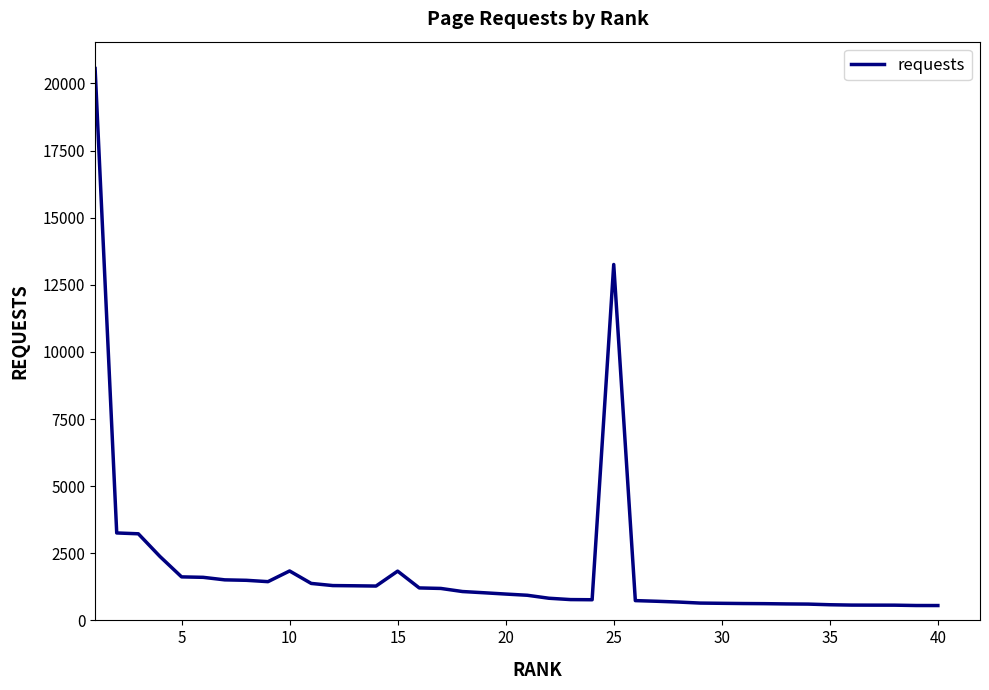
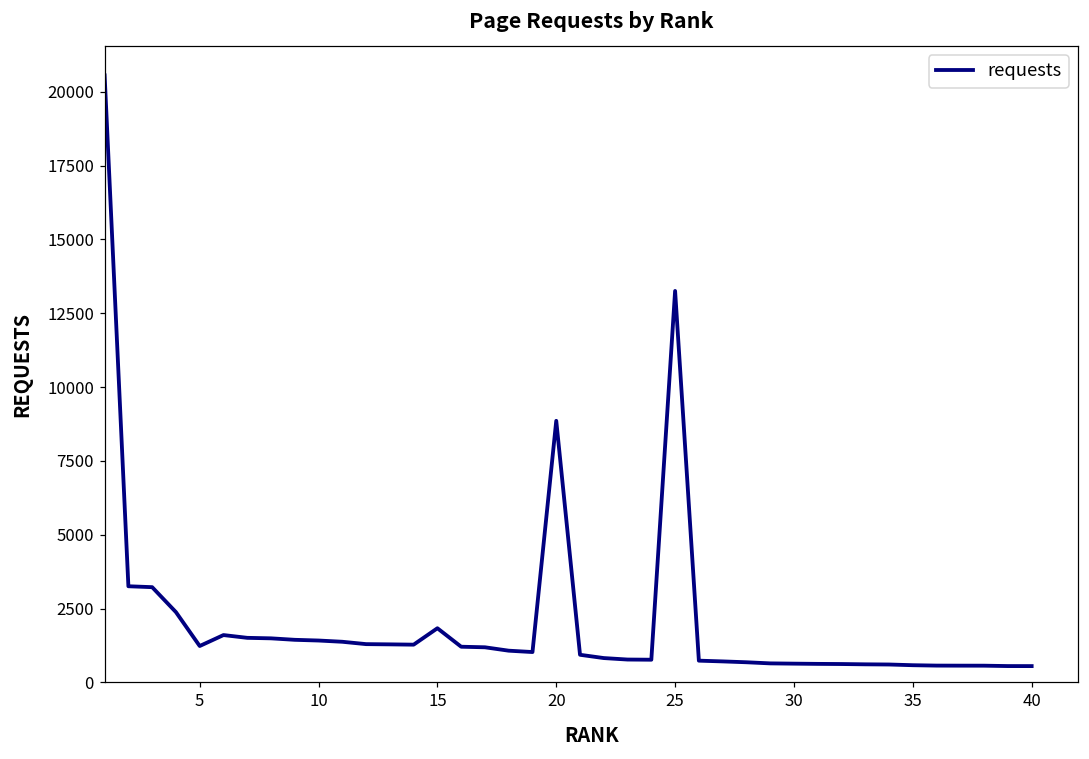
5: 1600 -> 1200
10: 1800 -> 1400
20: 1000 -> 8900
